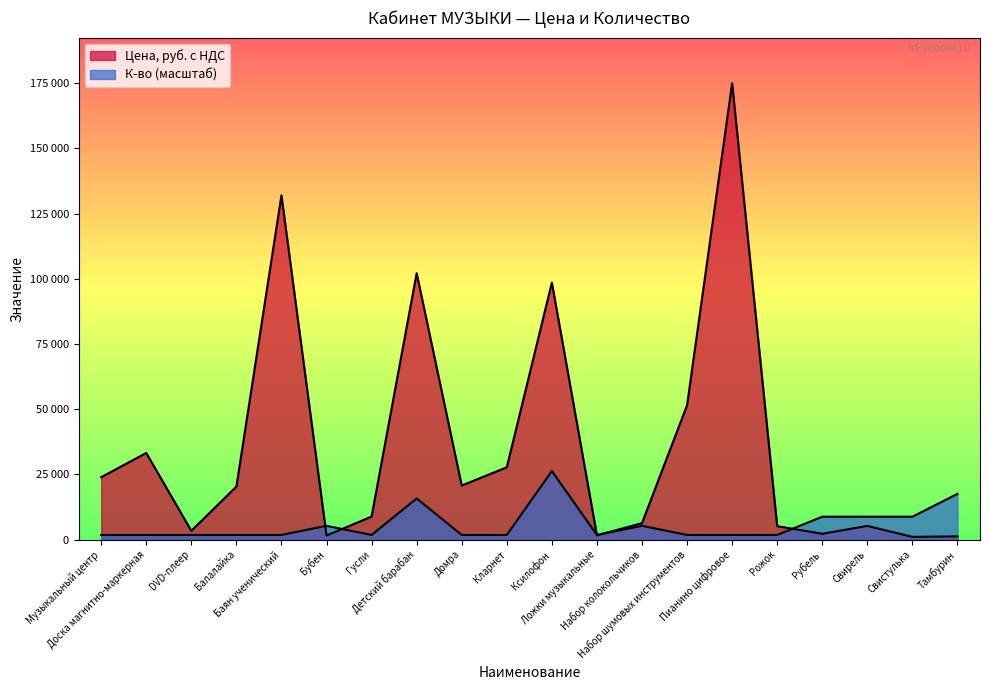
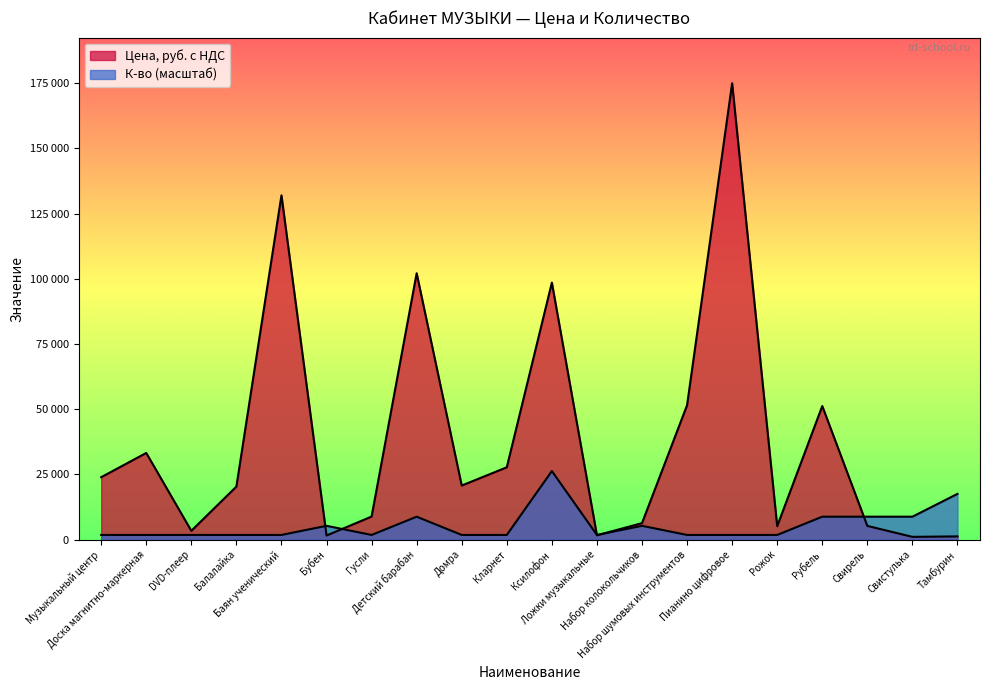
К-во (масштаб), Детский барабан: 16000 -> 9000
Цена, руб. с НДС, Рубель: 2000 -> 51000
